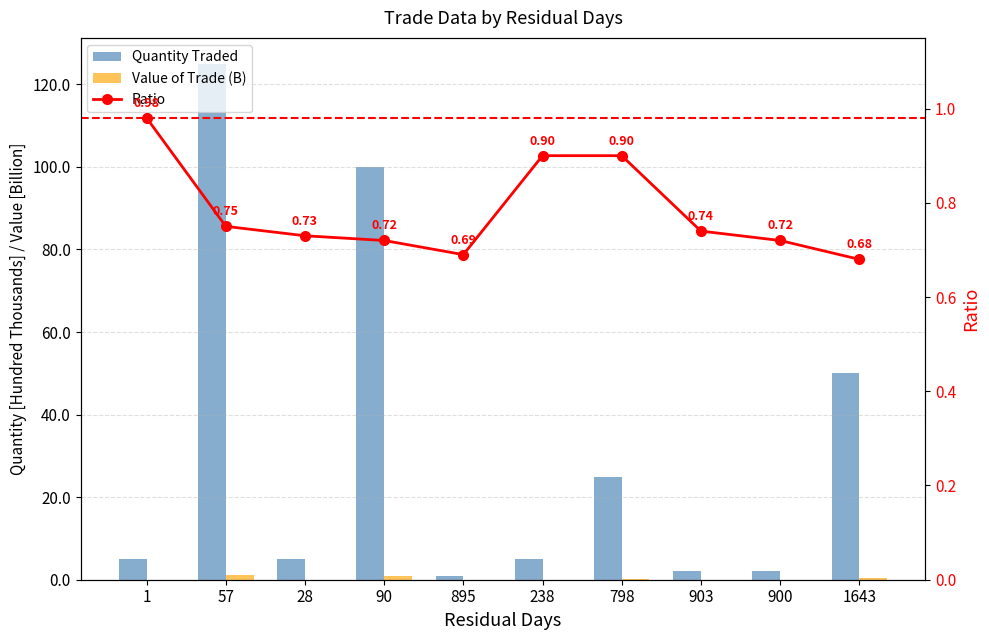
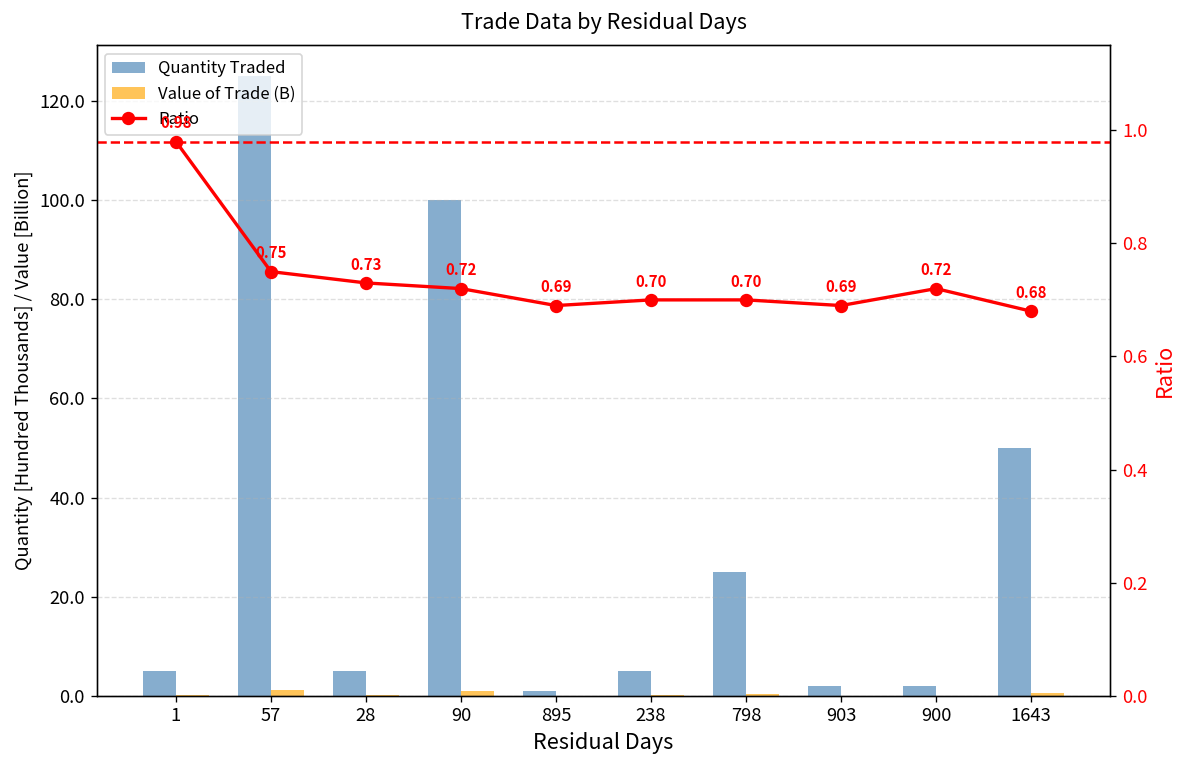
Ratio, 238: 0.90 -> 0.70
Ratio, 798: 0.90 -> 0.70
Ratio, 903: 0.74 -> 0.69
